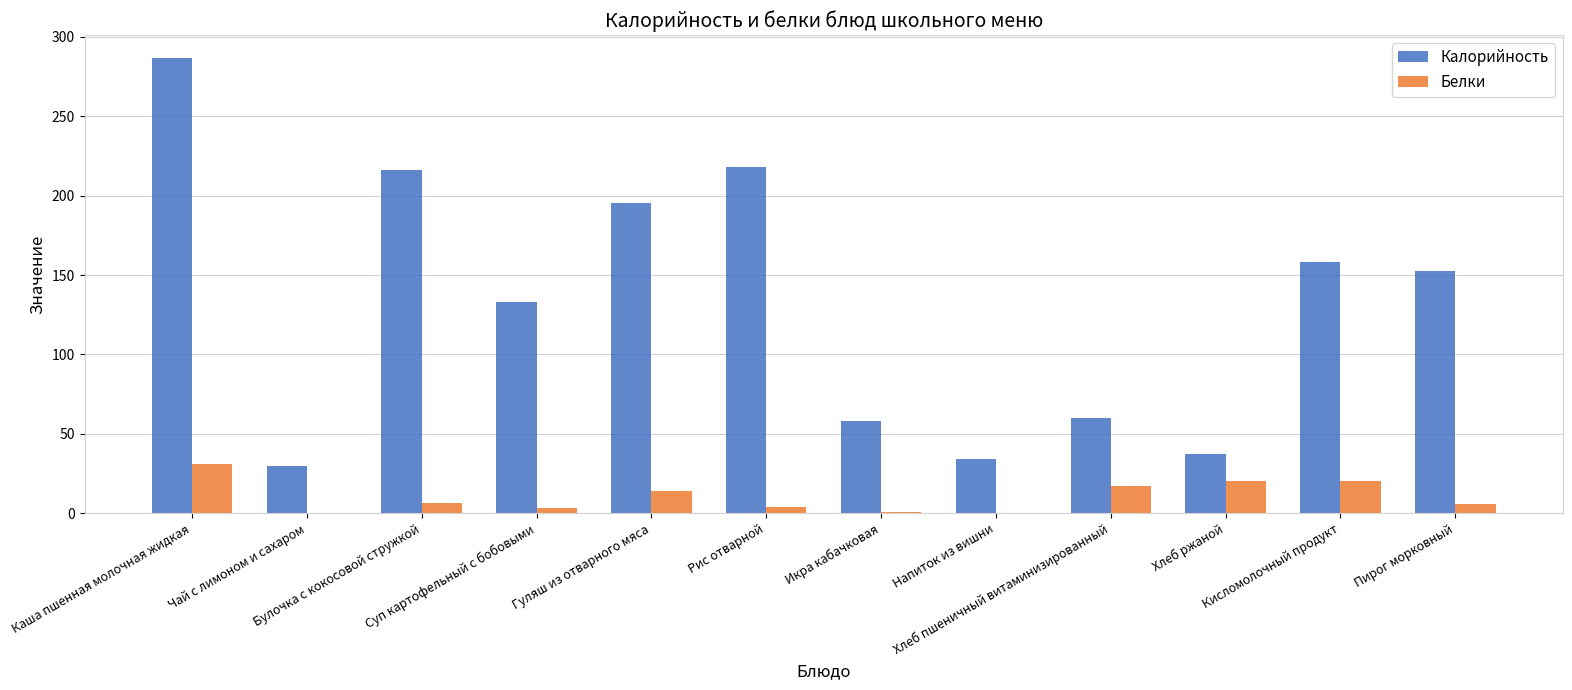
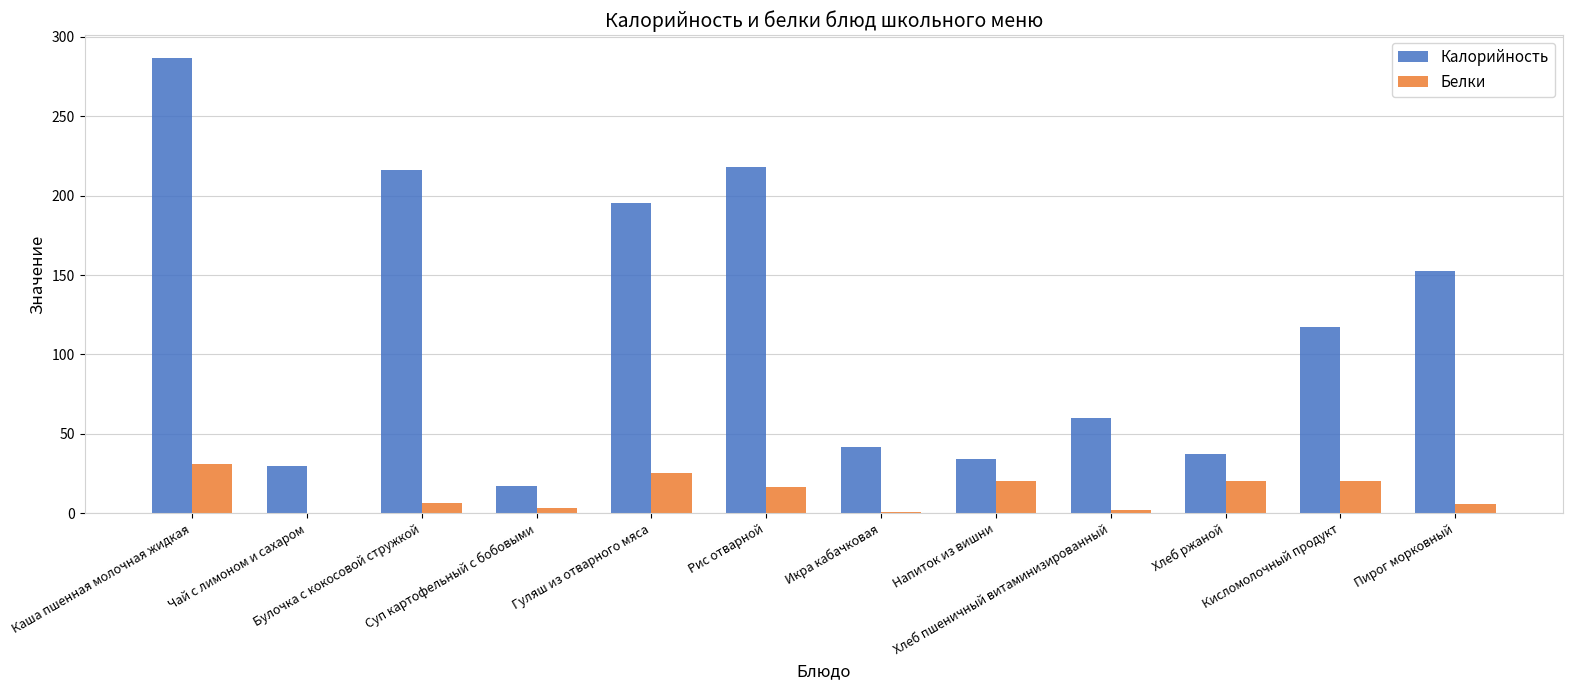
Калорийность, Суп картофельный с бобовыми: 133 -> 17
Белки, Гуляш из отварного мяса: 14 -> 26
Белки, Рис отварной: 4 -> 17
Калорийность, Икра кабачковая: 58 -> 42
Белки, Напиток из вишни: 0 -> 20
Белки, Хлеб пшеничный витаминизированный: 17 -> 2
Калорийность, Кисломолочный продукт: 158 -> 118
